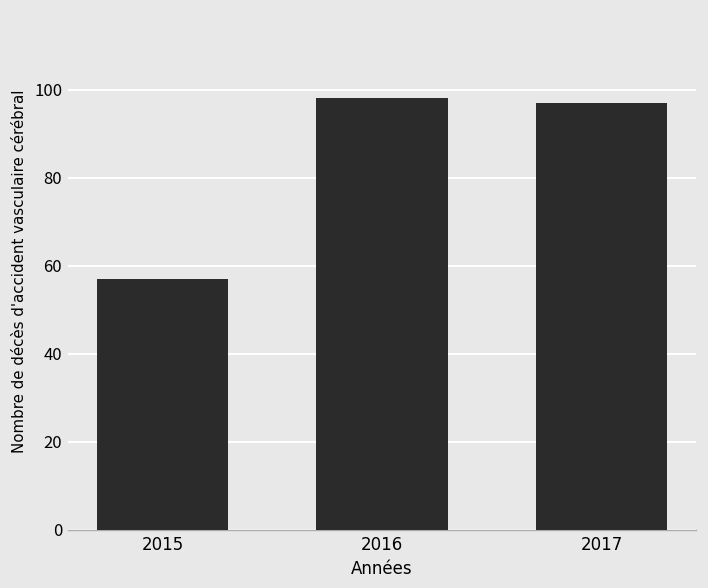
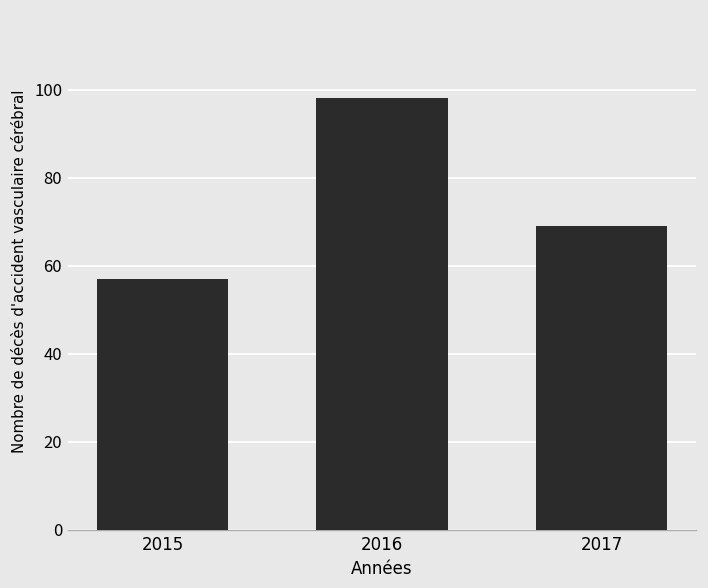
2017: 97 -> 69
